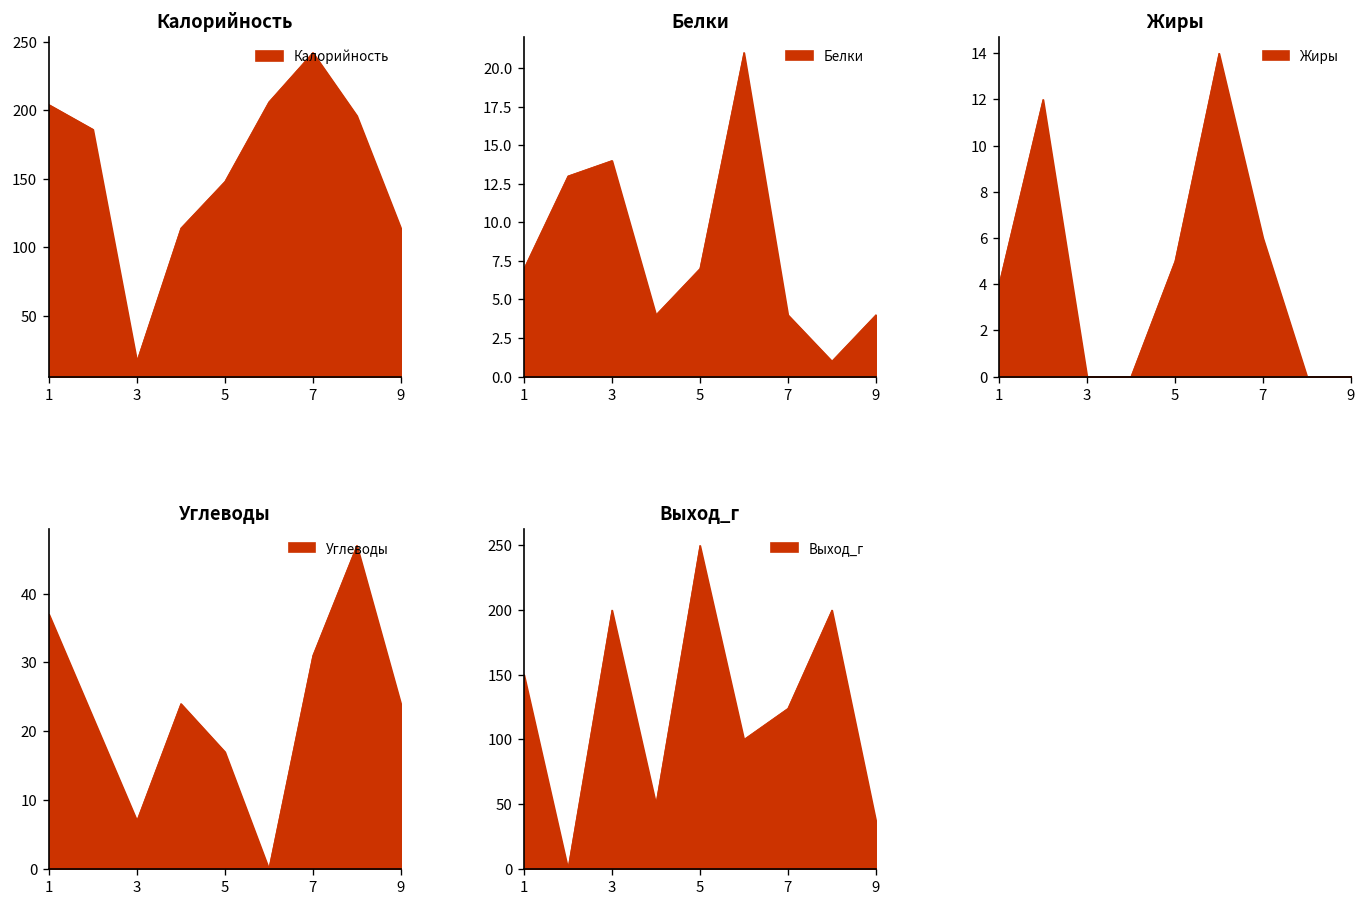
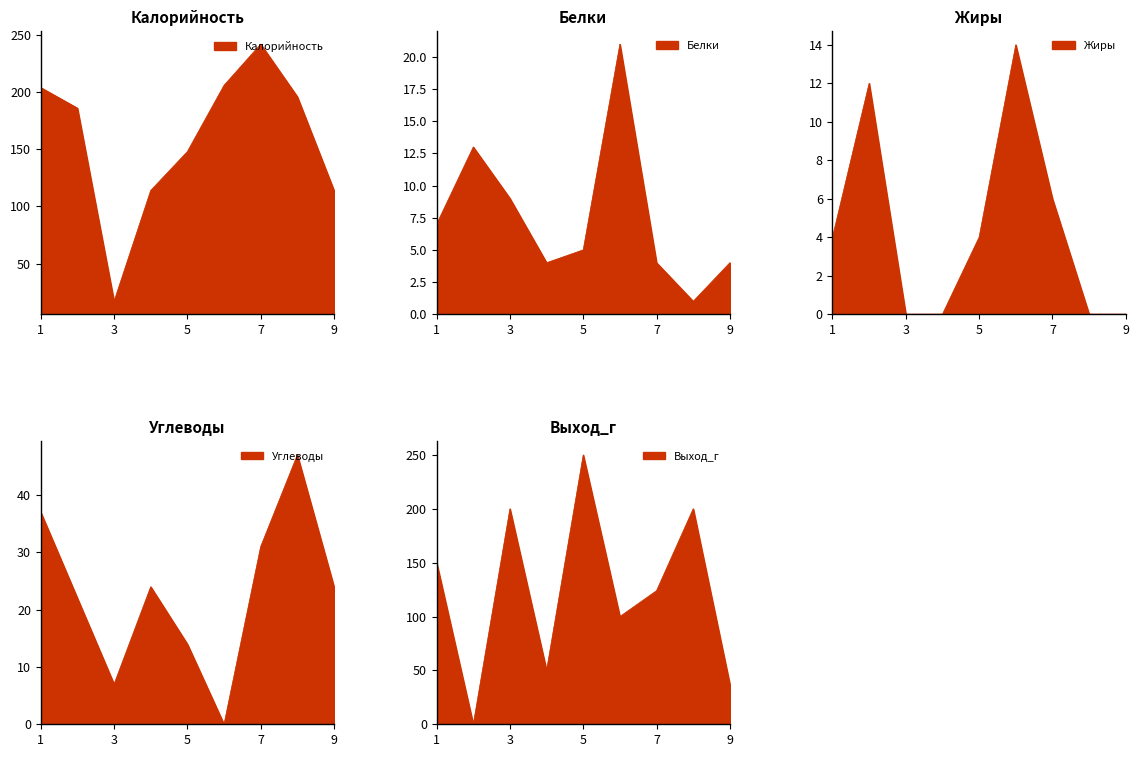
Белки, 3: 14 -> 9
Белки, 5: 7 -> 5
Жиры, 5: 5 -> 4
Углеводы, 5: 17 -> 14
